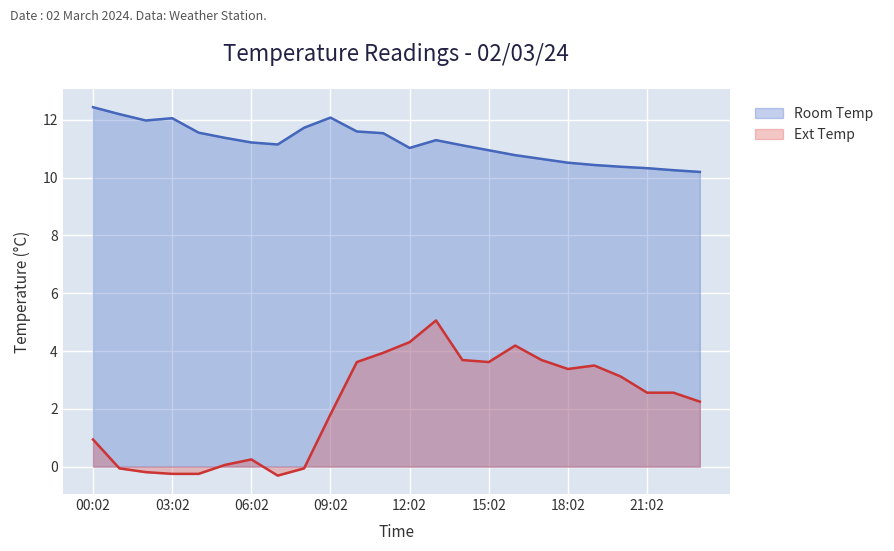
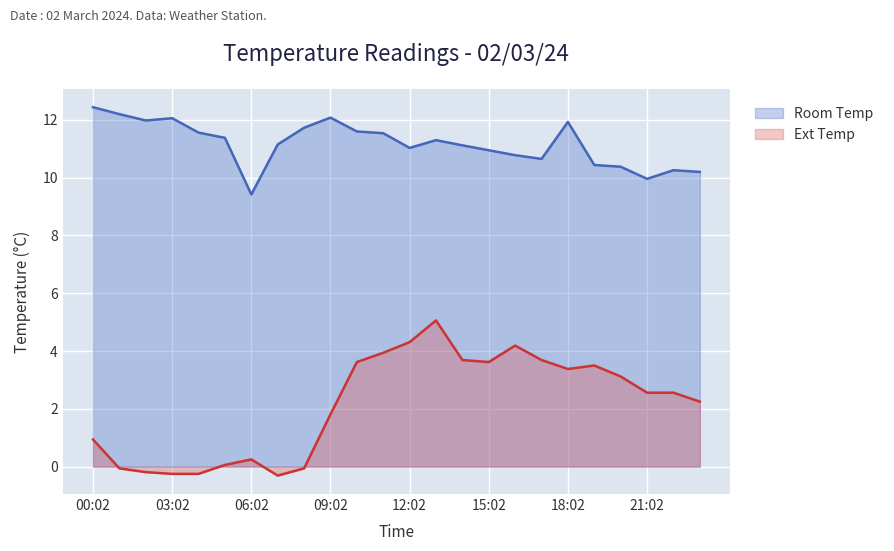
Room Temp, 06:02: 11.2 -> 9.4
Room Temp, 18:02: 10.5 -> 11.9
Room Temp, 21:02: 10.3 -> 10.0
